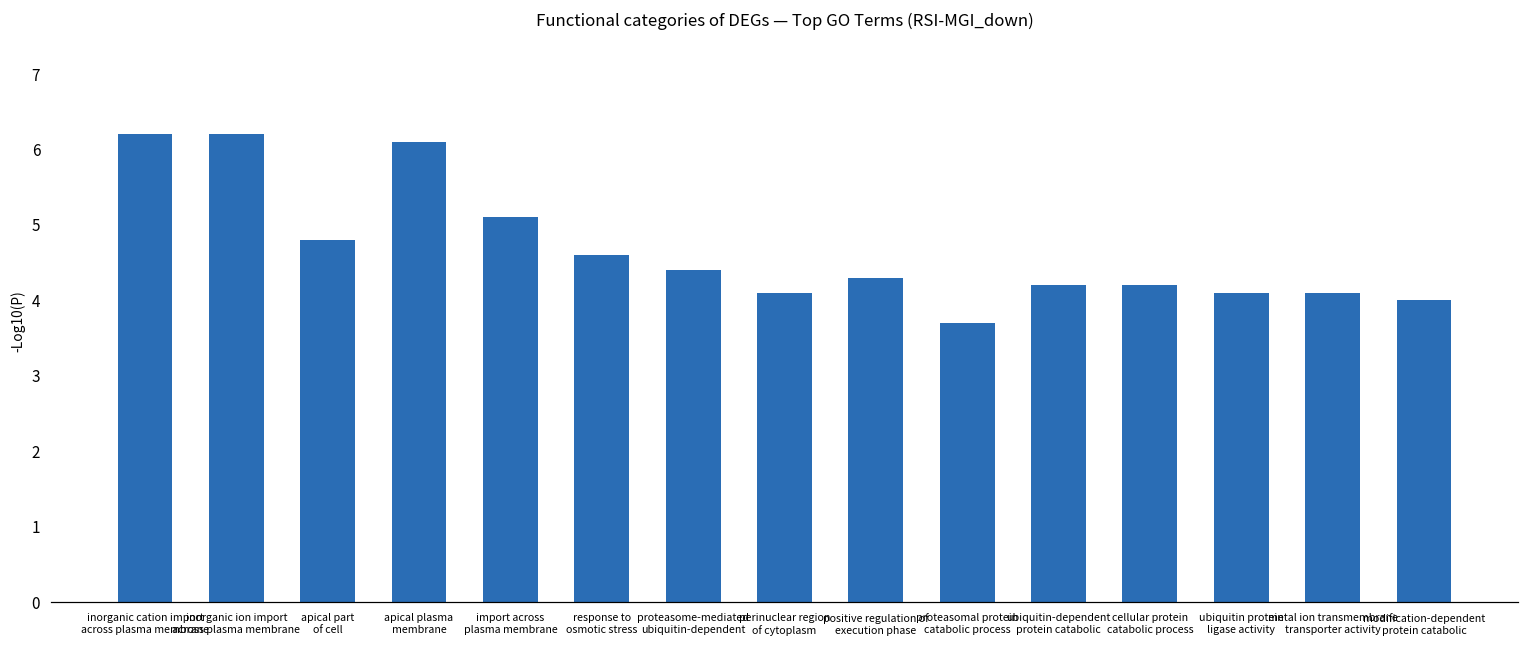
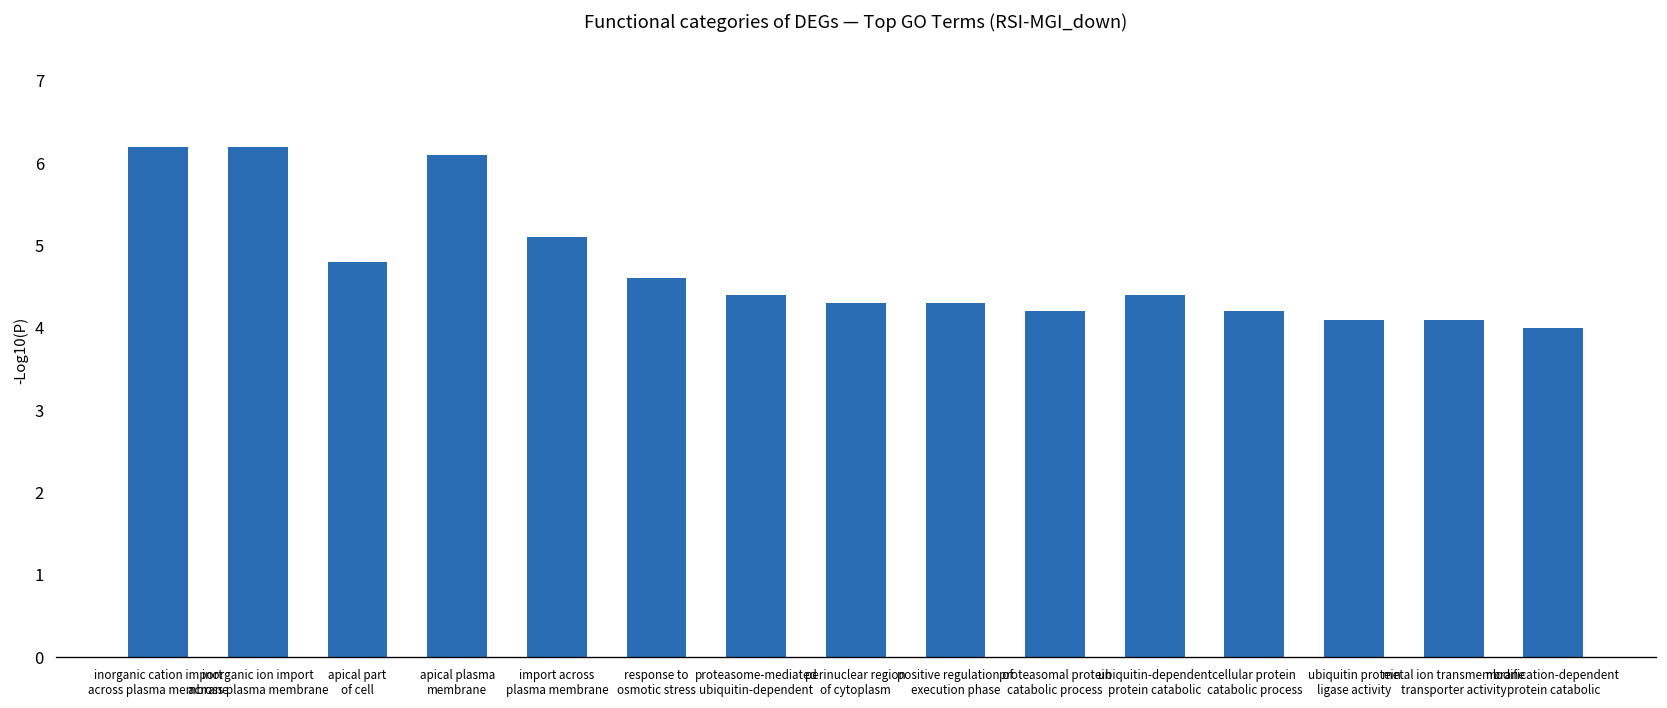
perinuclear region of cytoplasm: 4.1 -> 4.3
proteasomal protein catabolic process: 3.7 -> 4.2
ubiquitin-dependent protein catabolic: 4.2 -> 4.4
